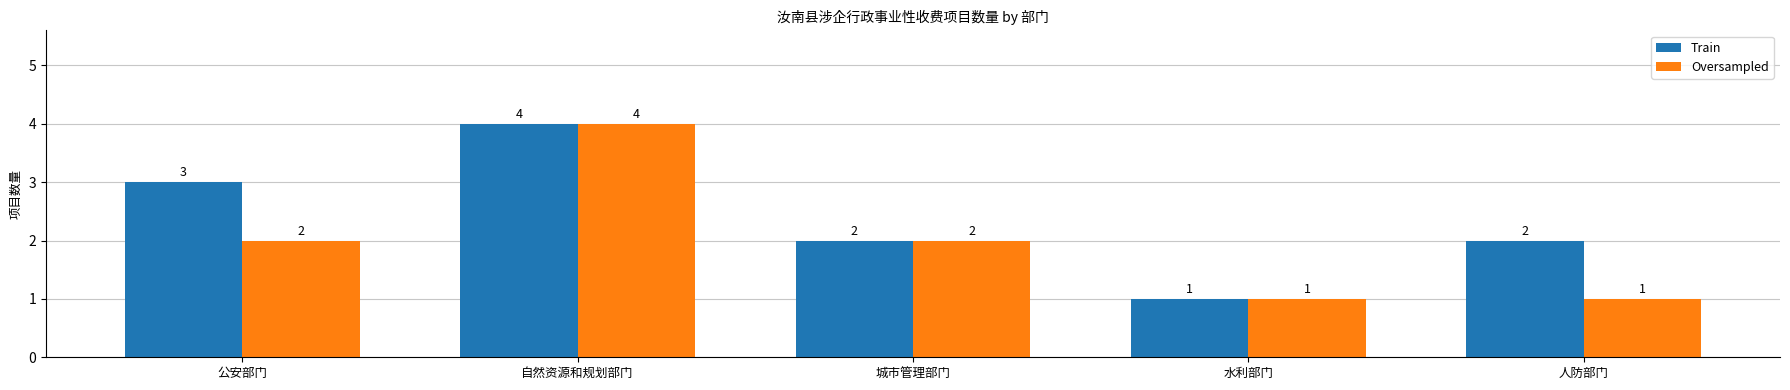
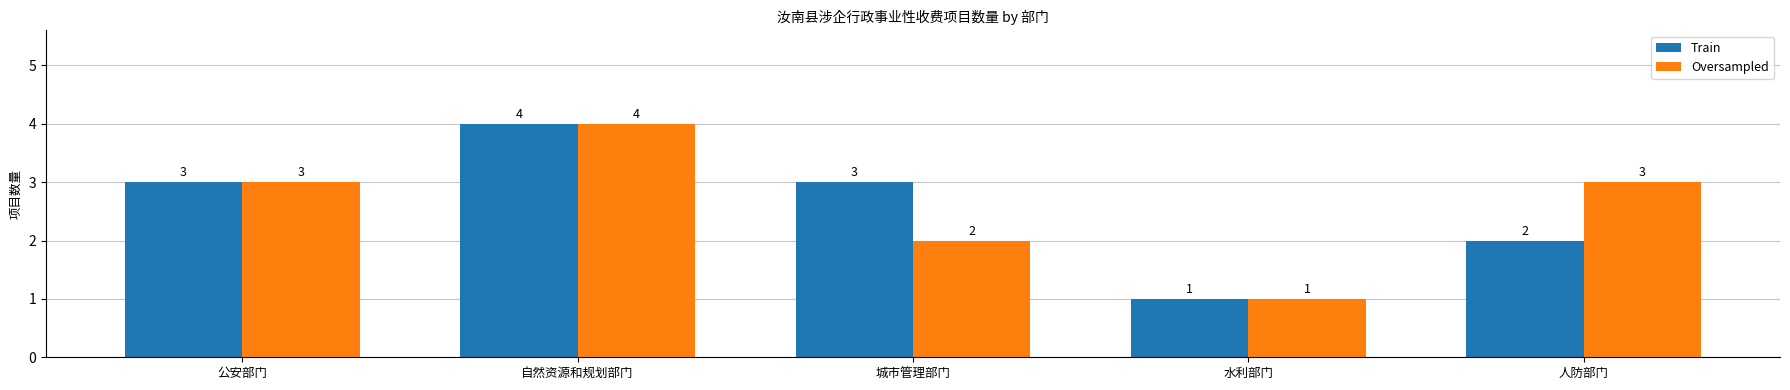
Oversampled, 公安部门: 2 -> 3
Train, 城市管理部门: 2 -> 3
Oversampled, 人防部门: 1 -> 3
